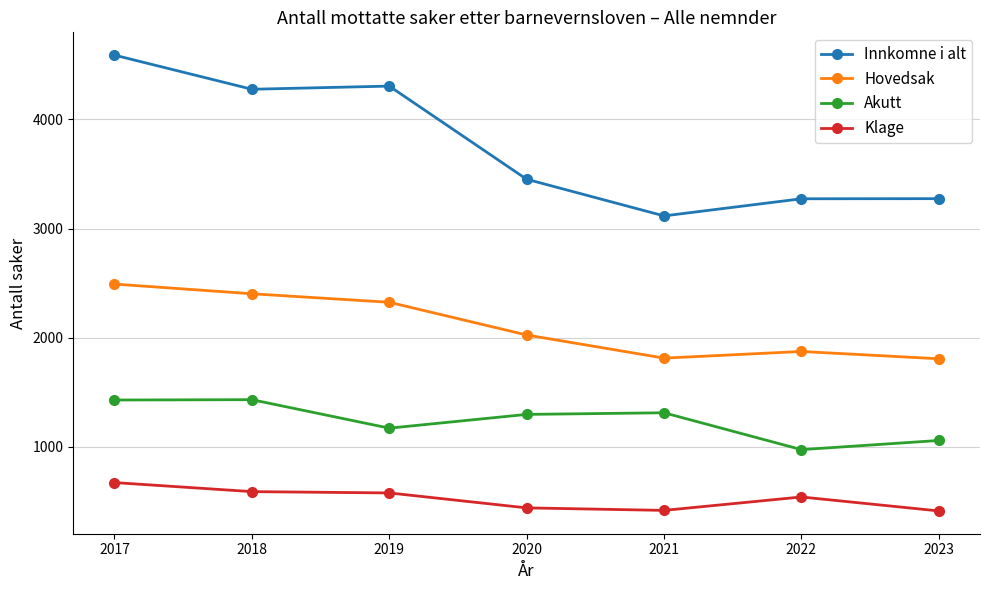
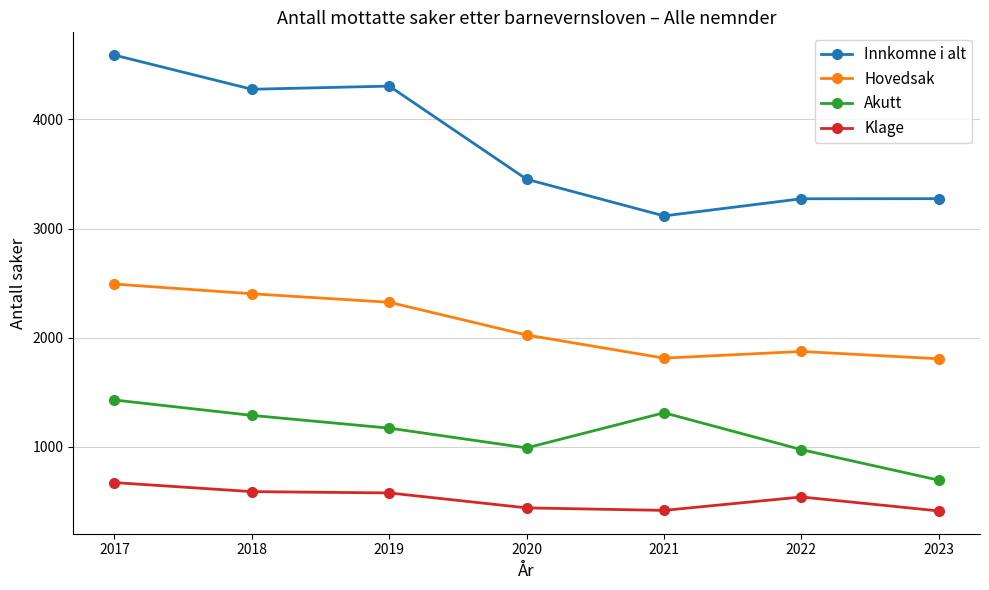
Akutt, 2018: 1430 -> 1290
Akutt, 2020: 1300 -> 990
Akutt, 2023: 1060 -> 690
